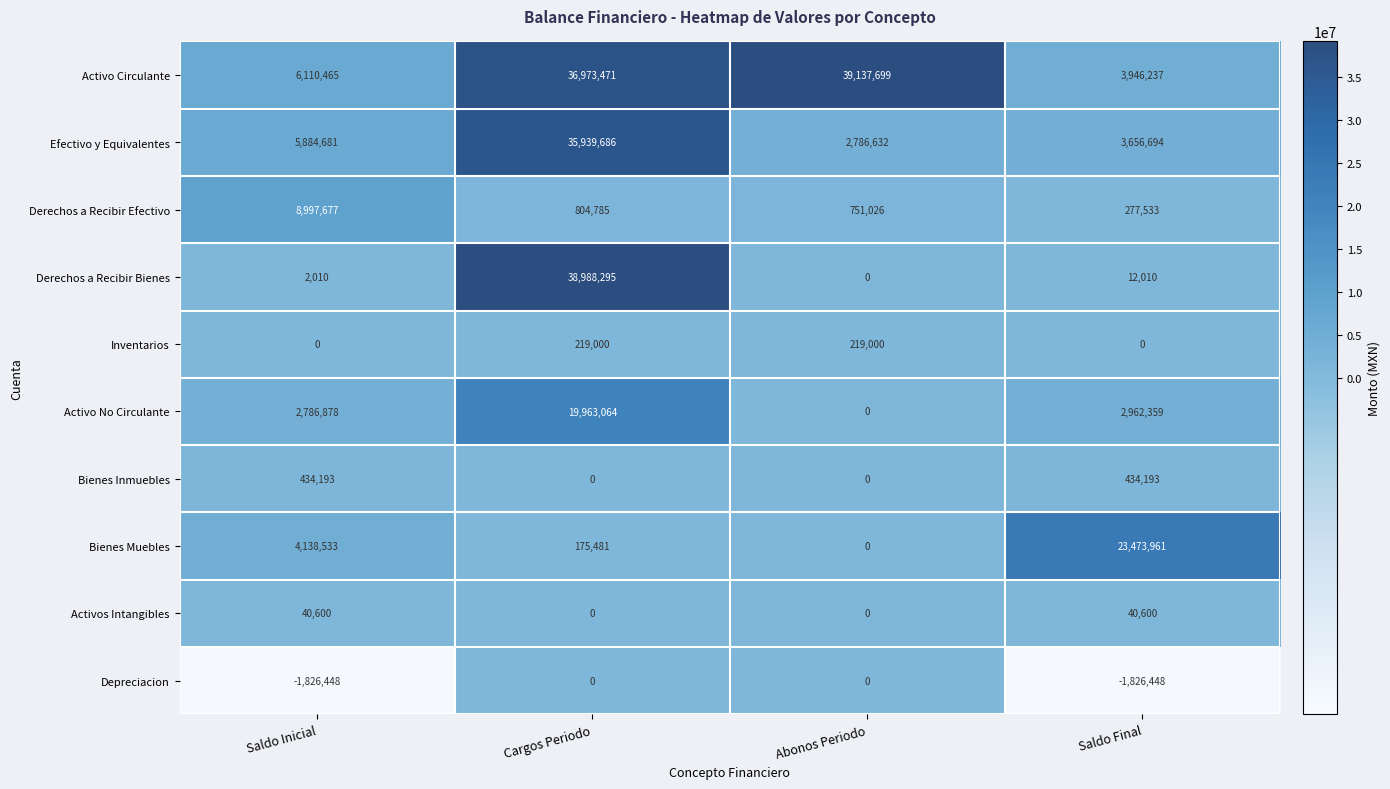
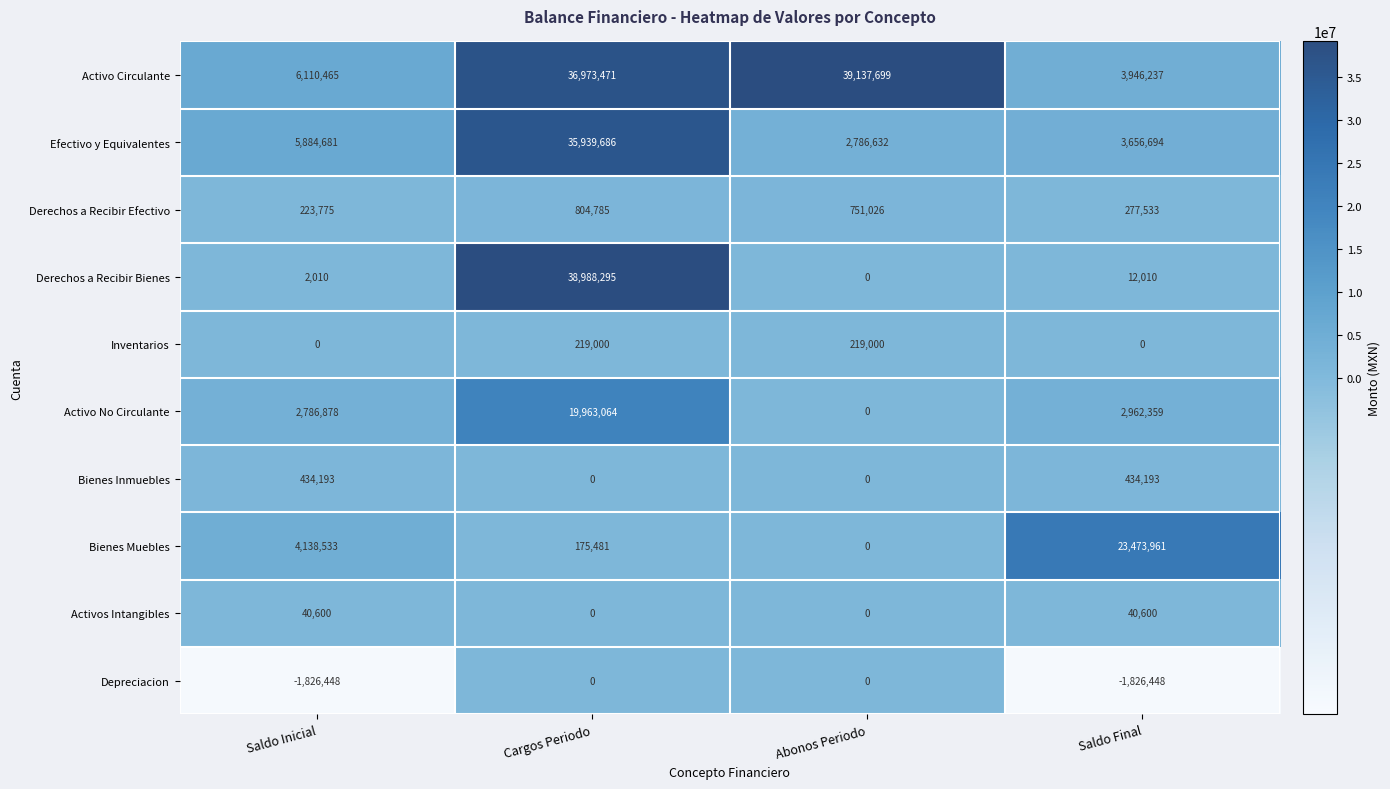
Derechos a Recibir Efectivo, Saldo Inicial: 8,997,677 -> 223,775
